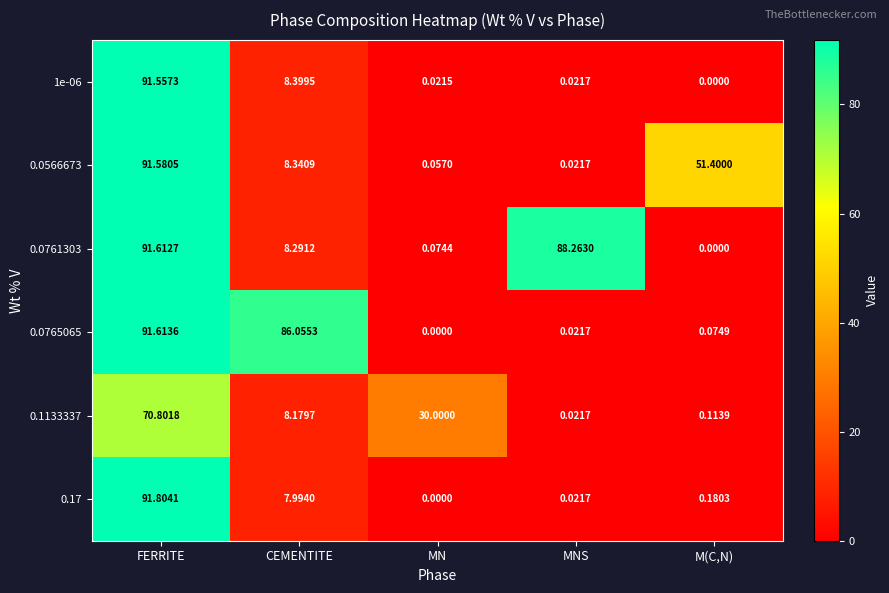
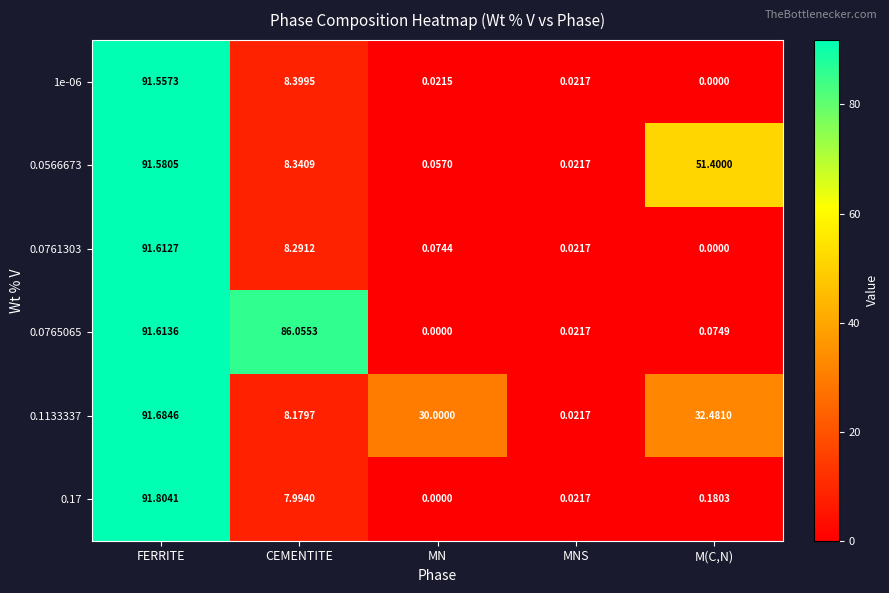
0.0761303, MNS: 88.2630 -> 0.0217
0.1133337, FERRITE: 70.8018 -> 91.6846
0.1133337, M(C,N): 0.1139 -> 32.4810
